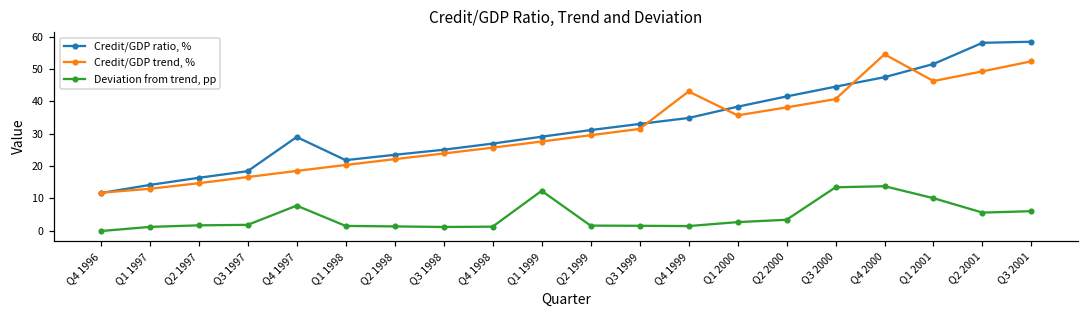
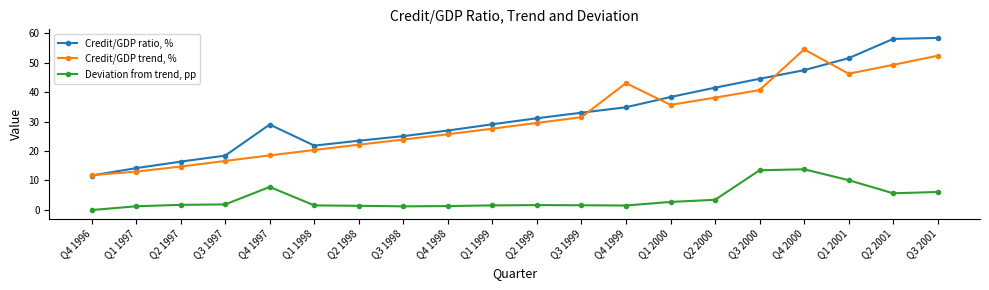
Deviation from trend, pp, Q1 1999: 12 -> 1
